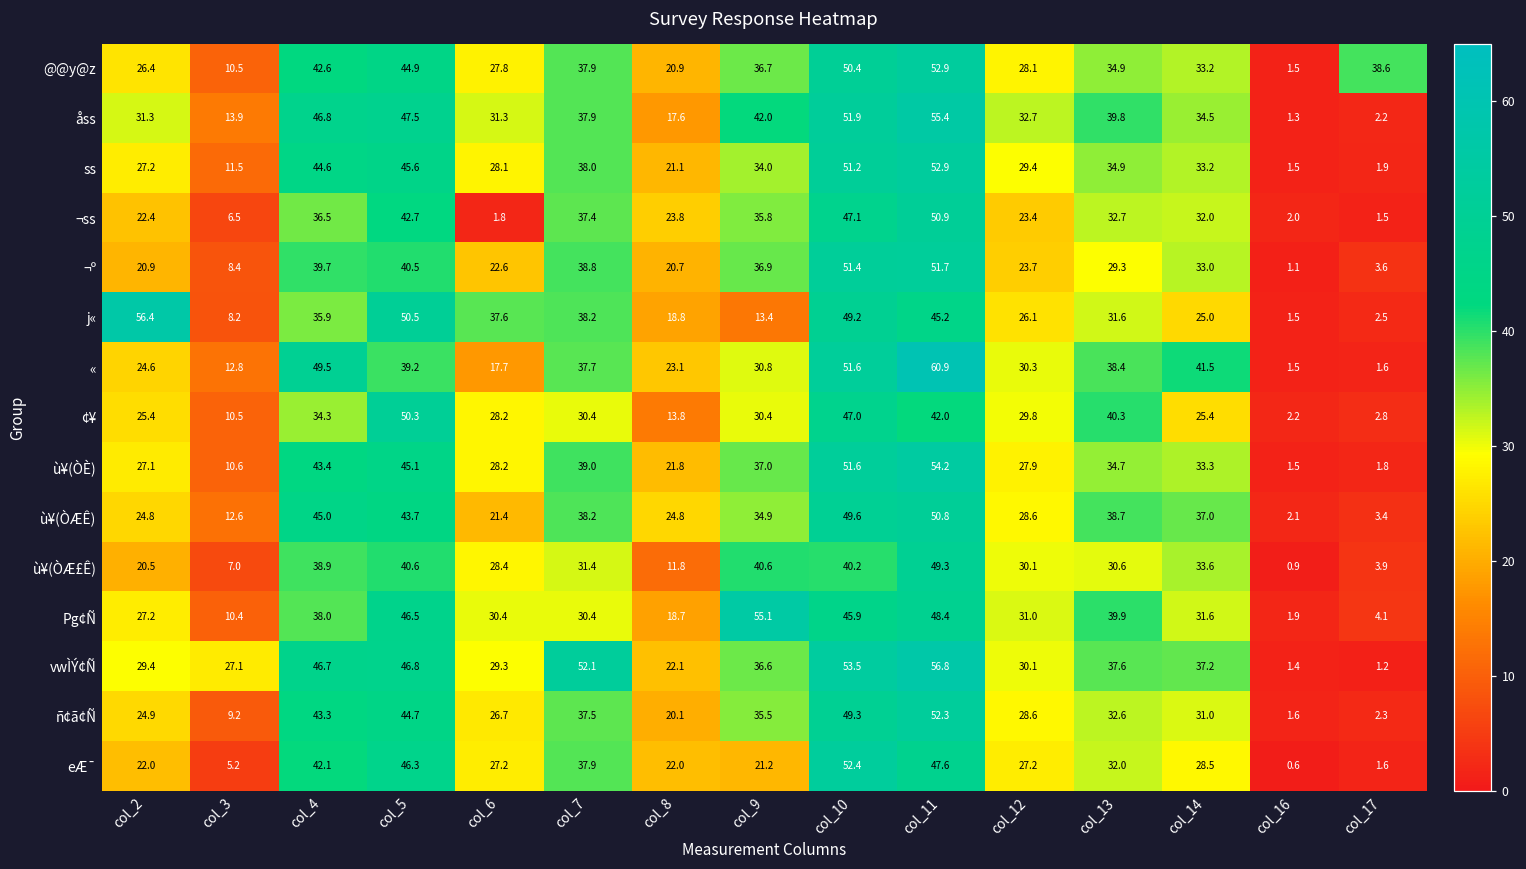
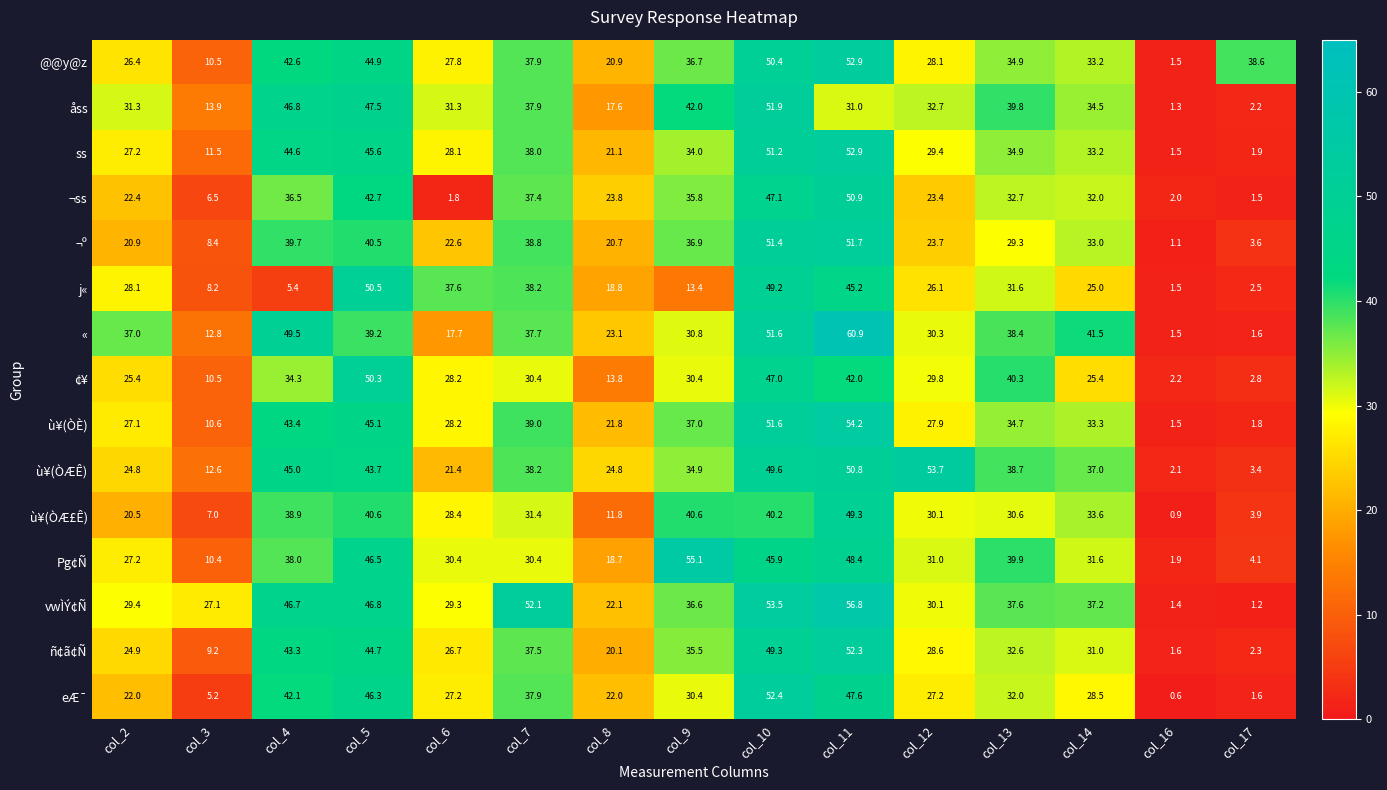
åss, col_11: 55.4 -> 31.0
j«, col_2: 56.4 -> 28.1
j«, col_4: 35.9 -> 5.4
«, col_2: 24.6 -> 37.0
ù¥(ÒÆÊ), col_12: 28.6 -> 53.7
eÆ¯, col_9: 21.2 -> 30.4
